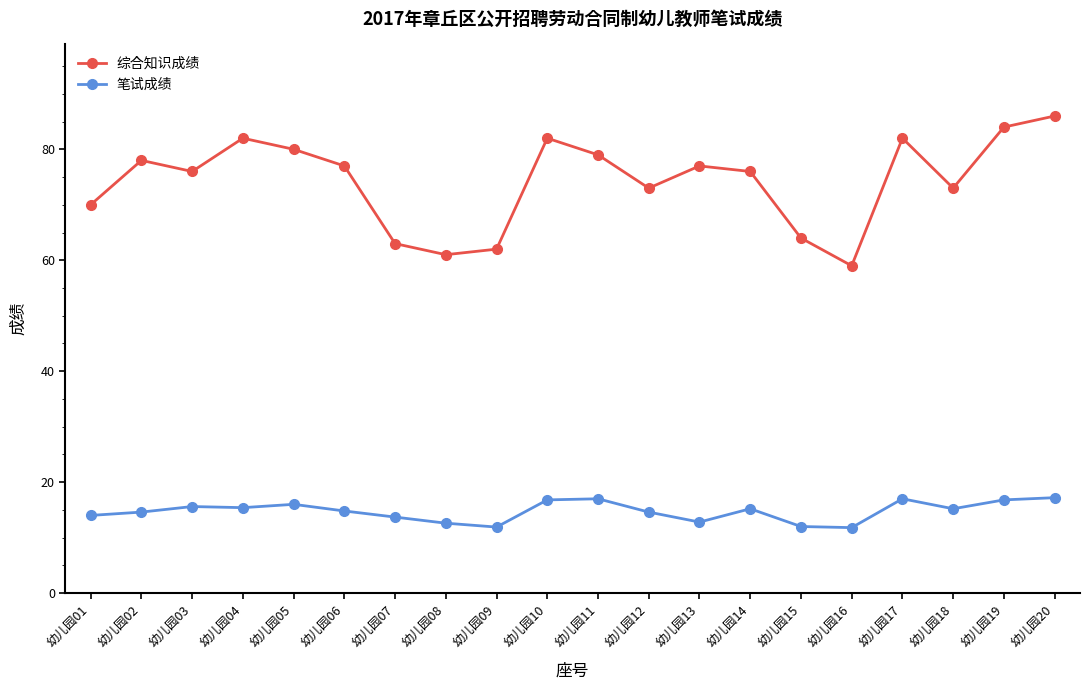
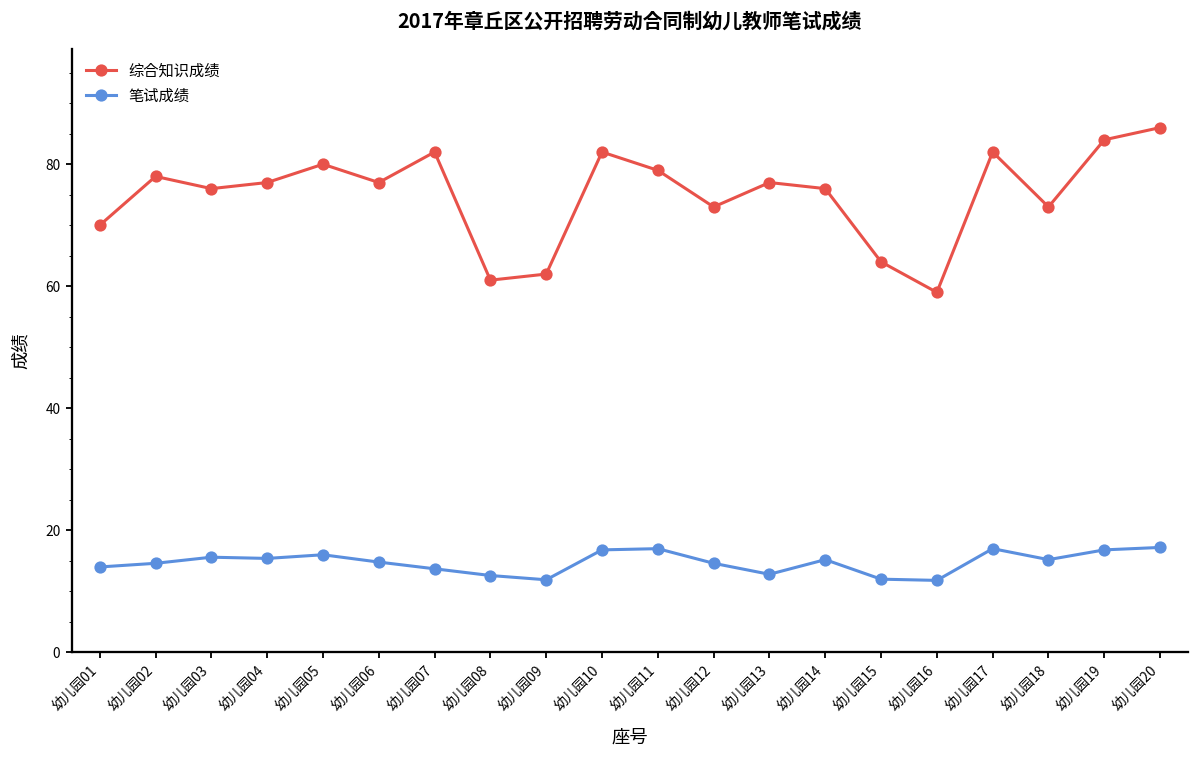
综合知识成绩, 幼儿园04: 82 -> 77
综合知识成绩, 幼儿园07: 63 -> 82
